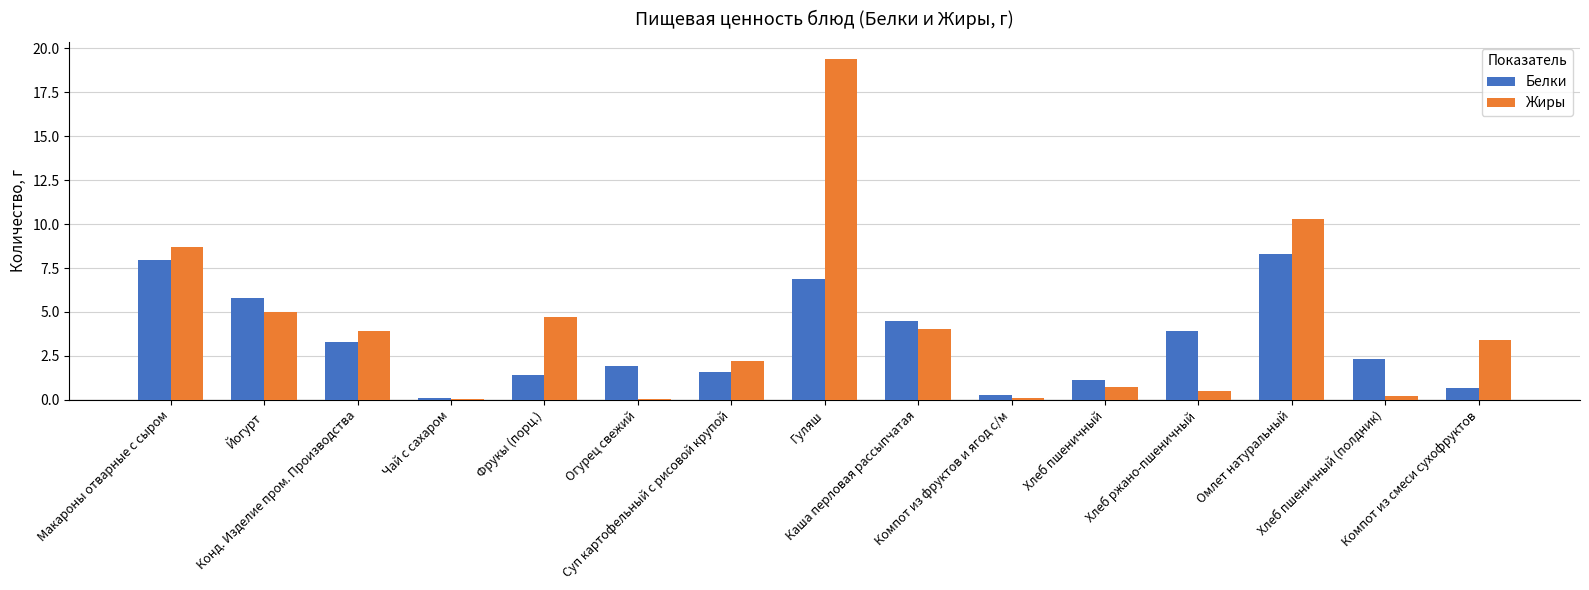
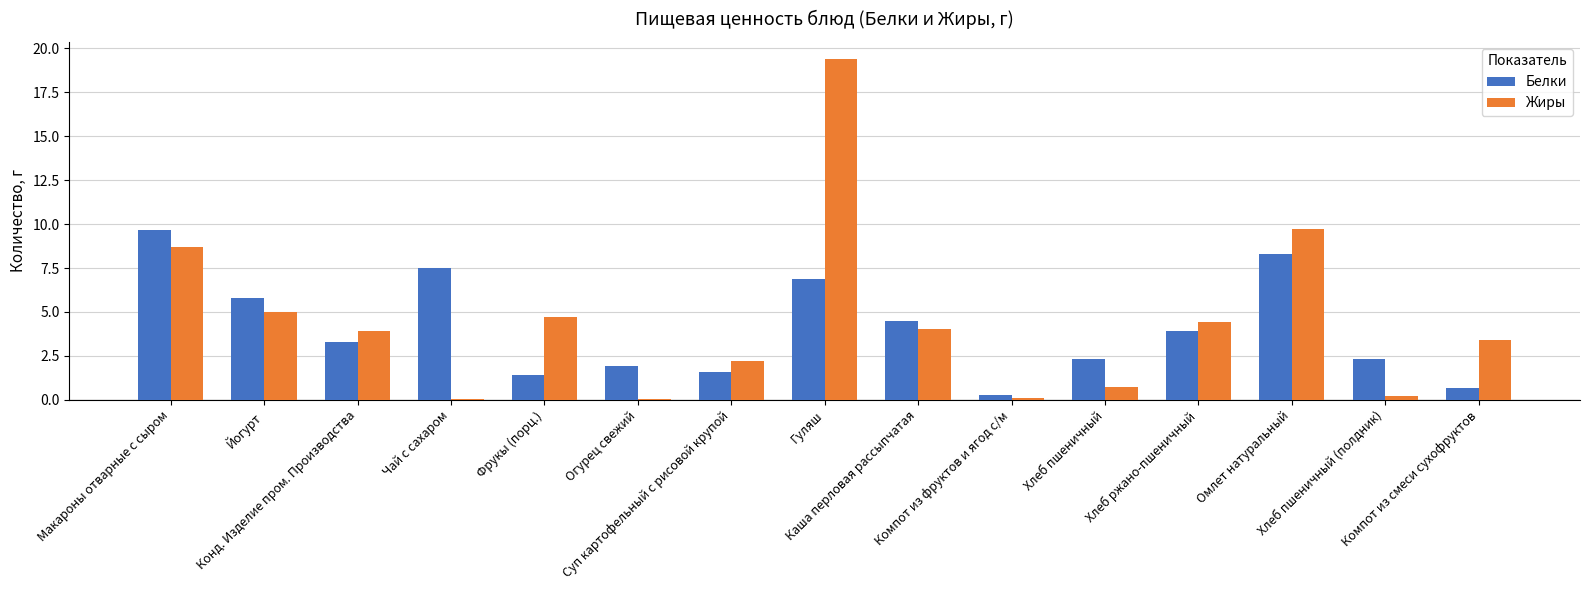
Белки, Макароны отварные с сыром: 8.0 -> 9.7
Белки, Чай с сахаром: 0.1 -> 7.5
Белки, Хлеб пшеничный: 1.1 -> 2.3
Жиры, Хлеб ржано-пшеничный: 0.5 -> 4.4
Жиры, Омлет натуральный: 10.3 -> 9.7
